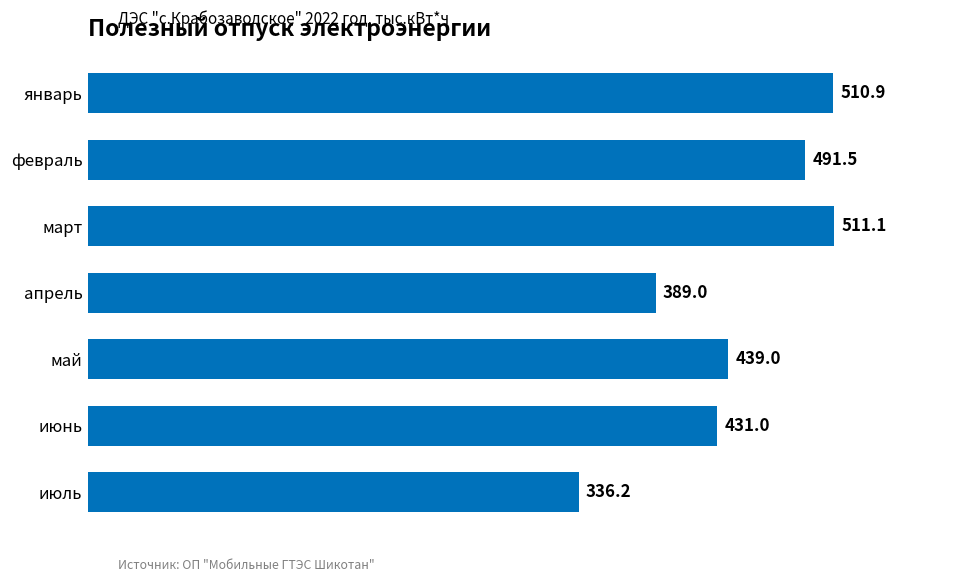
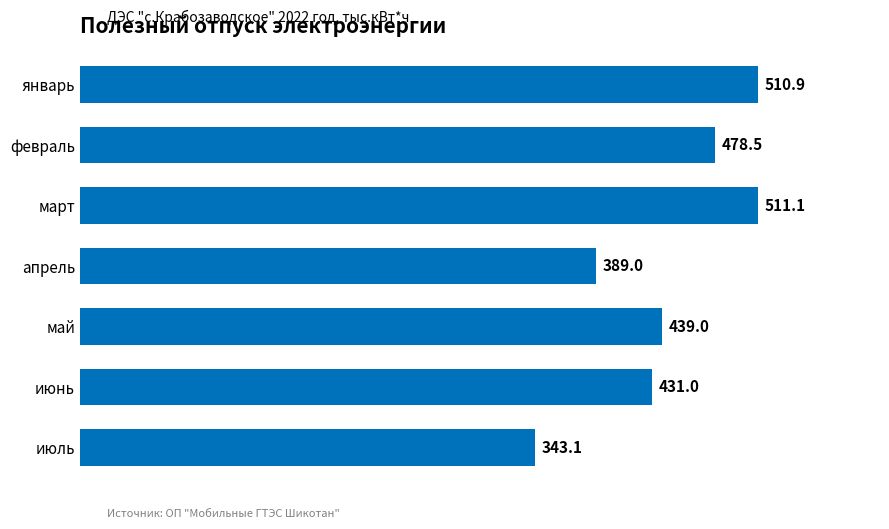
февраль: 491.5 -> 478.5
июль: 336.2 -> 343.1
